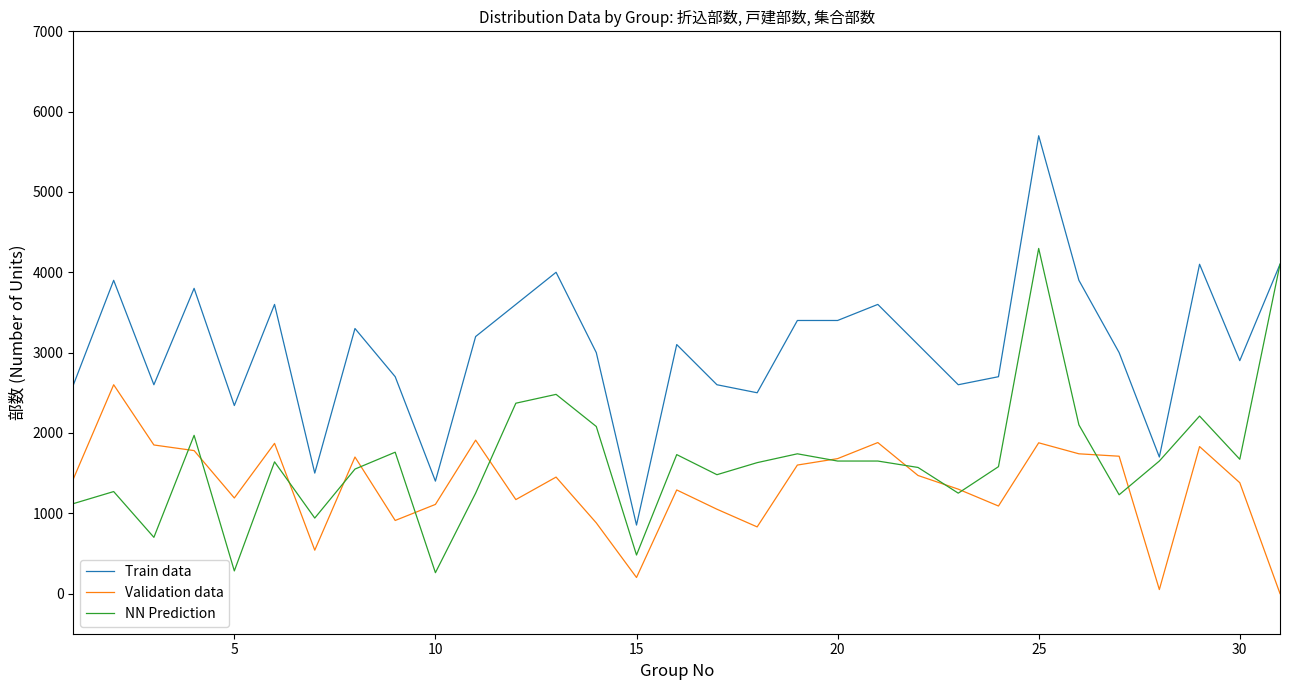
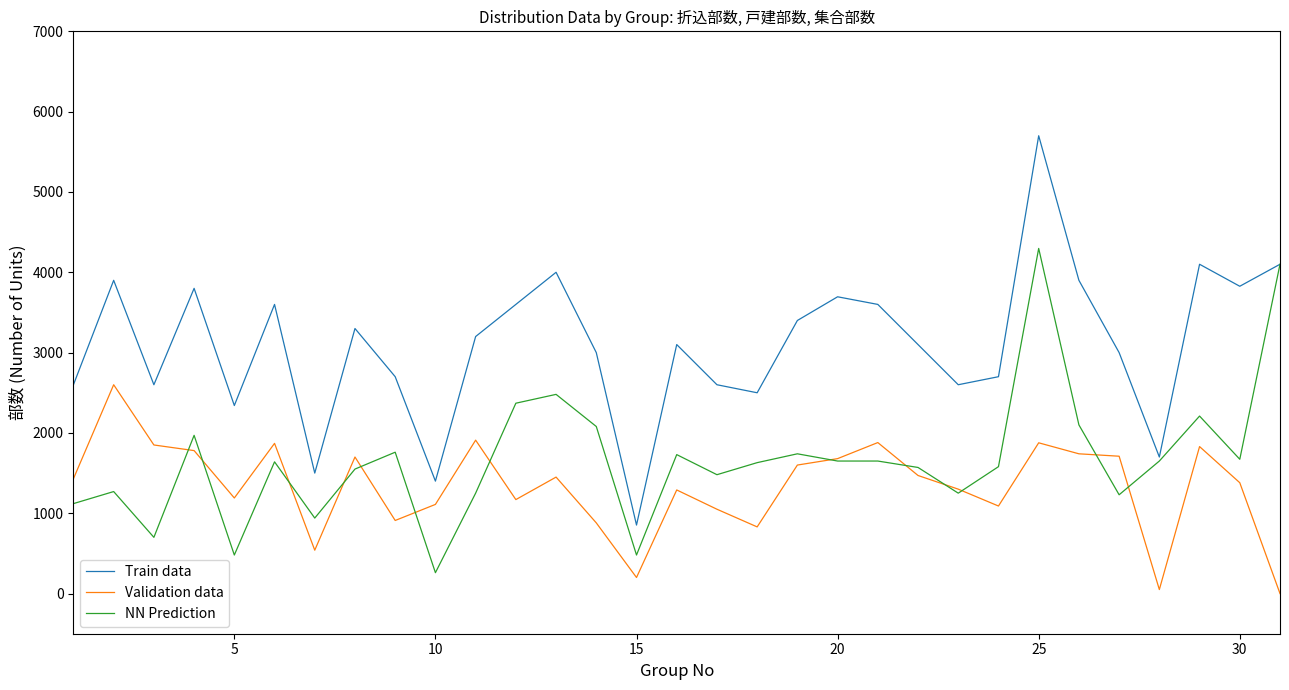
NN Prediction, 5: 300 -> 500
Train data, 20: 3400 -> 3700
Train data, 30: 2900 -> 3800
